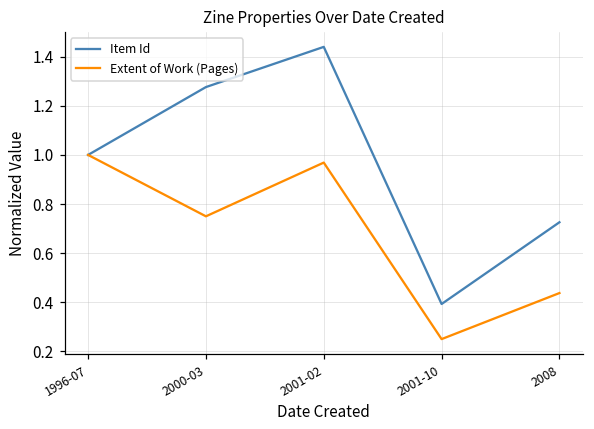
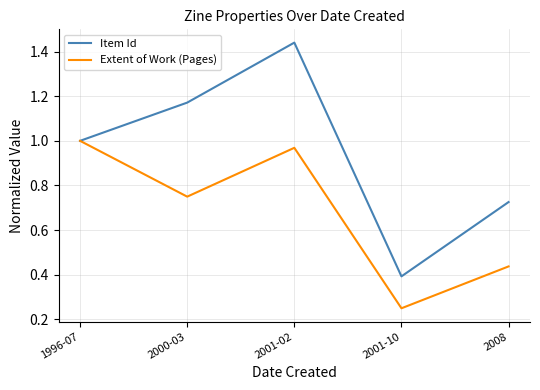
Item Id, 2000-03: 1.28 -> 1.17
